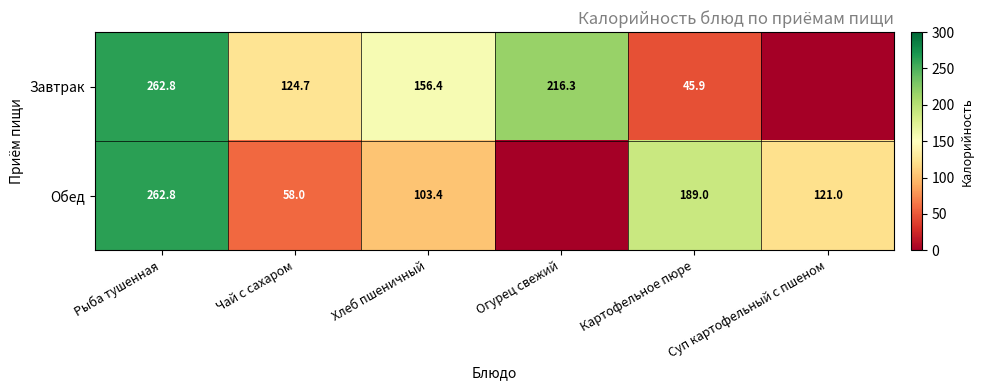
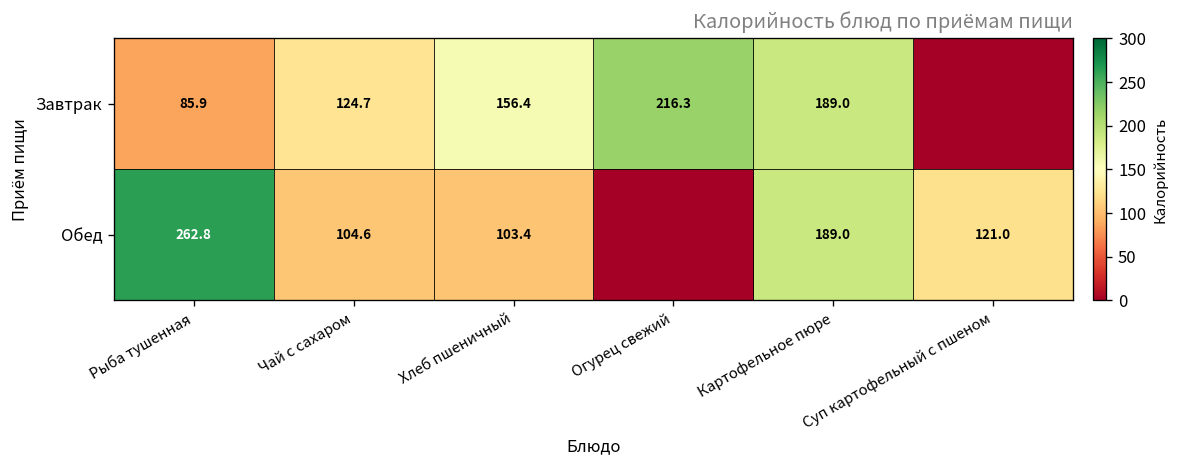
Завтрак, Рыба тушенная: 262.8 -> 85.9
Завтрак, Картофельное пюре: 45.9 -> 189.0
Обед, Чай с сахаром: 58.0 -> 104.6
